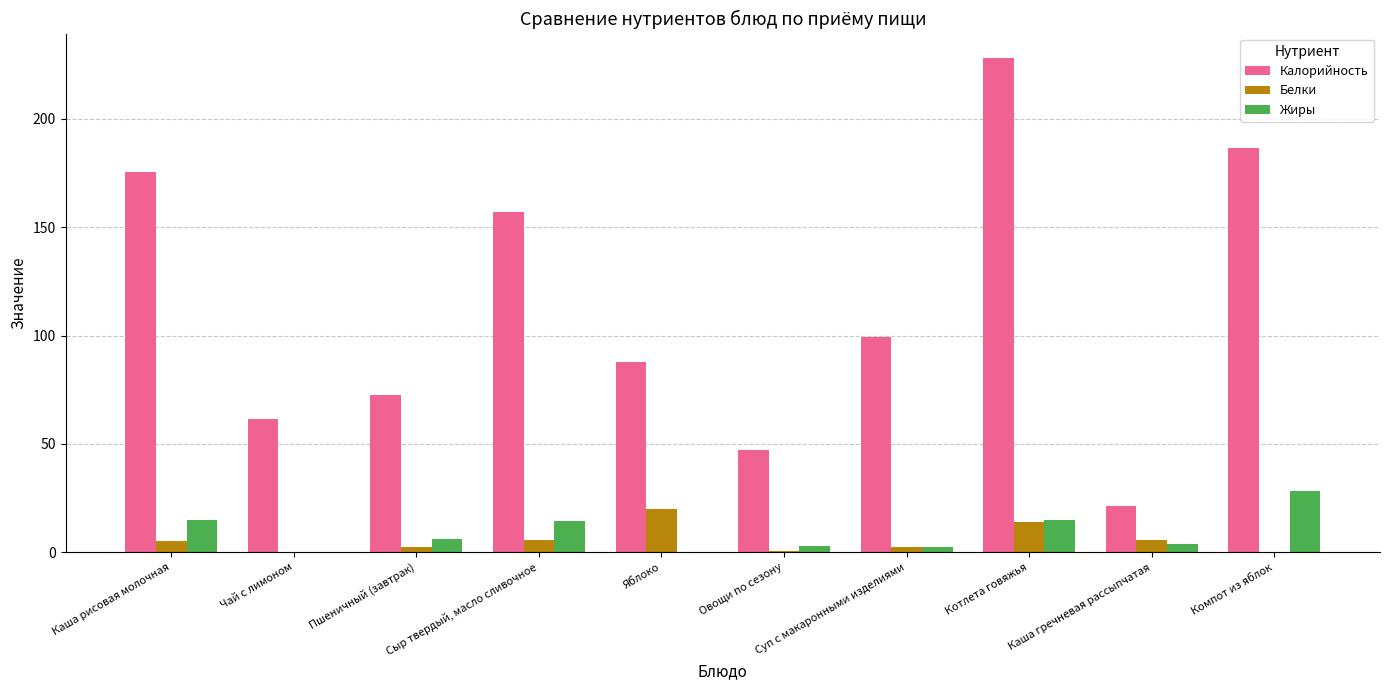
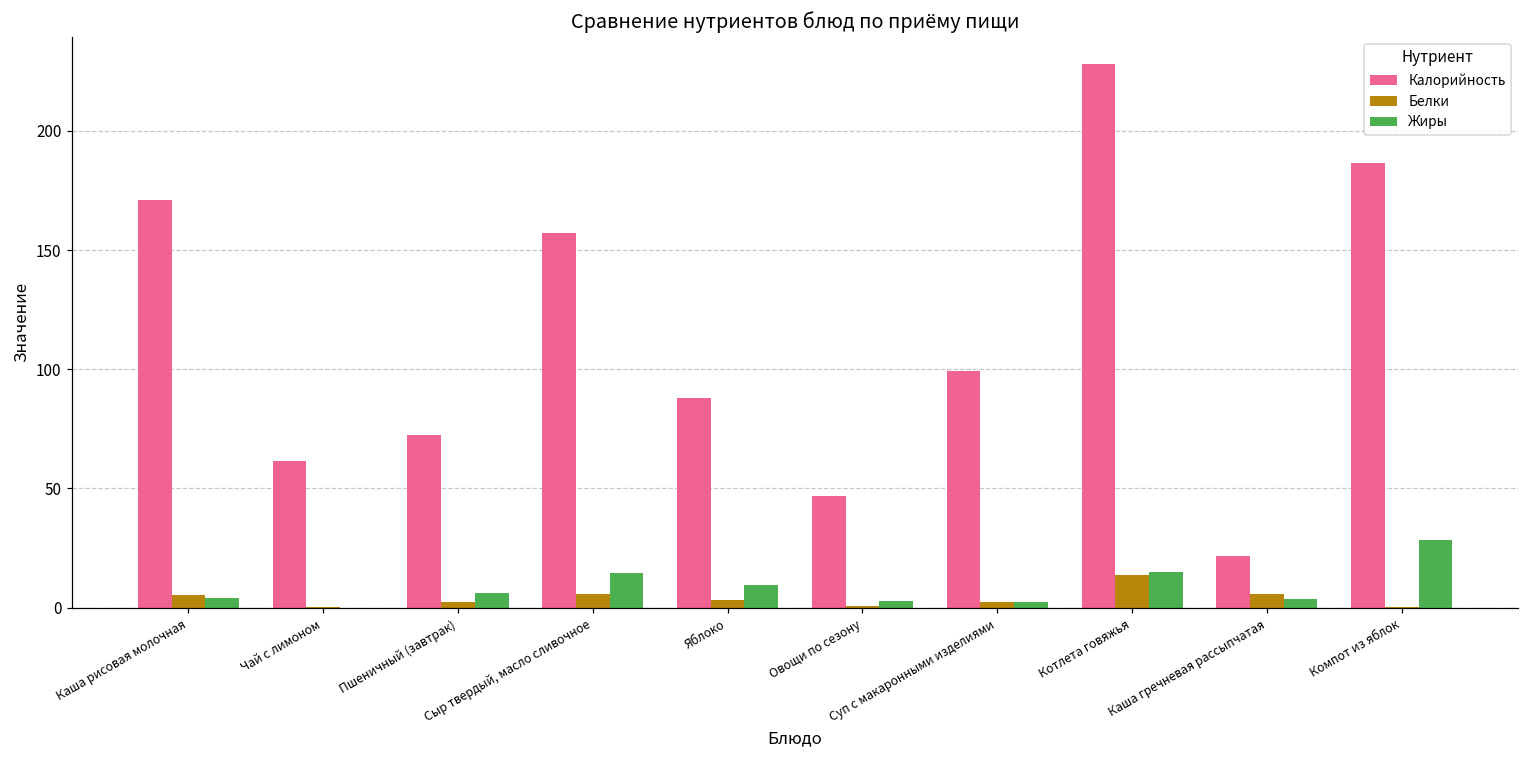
Калорийность, Каша рисовая молочная: 176 -> 171
Жиры, Каша рисовая молочная: 15 -> 4
Белки, Яблоко: 20 -> 3
Жиры, Яблоко: 0 -> 9
